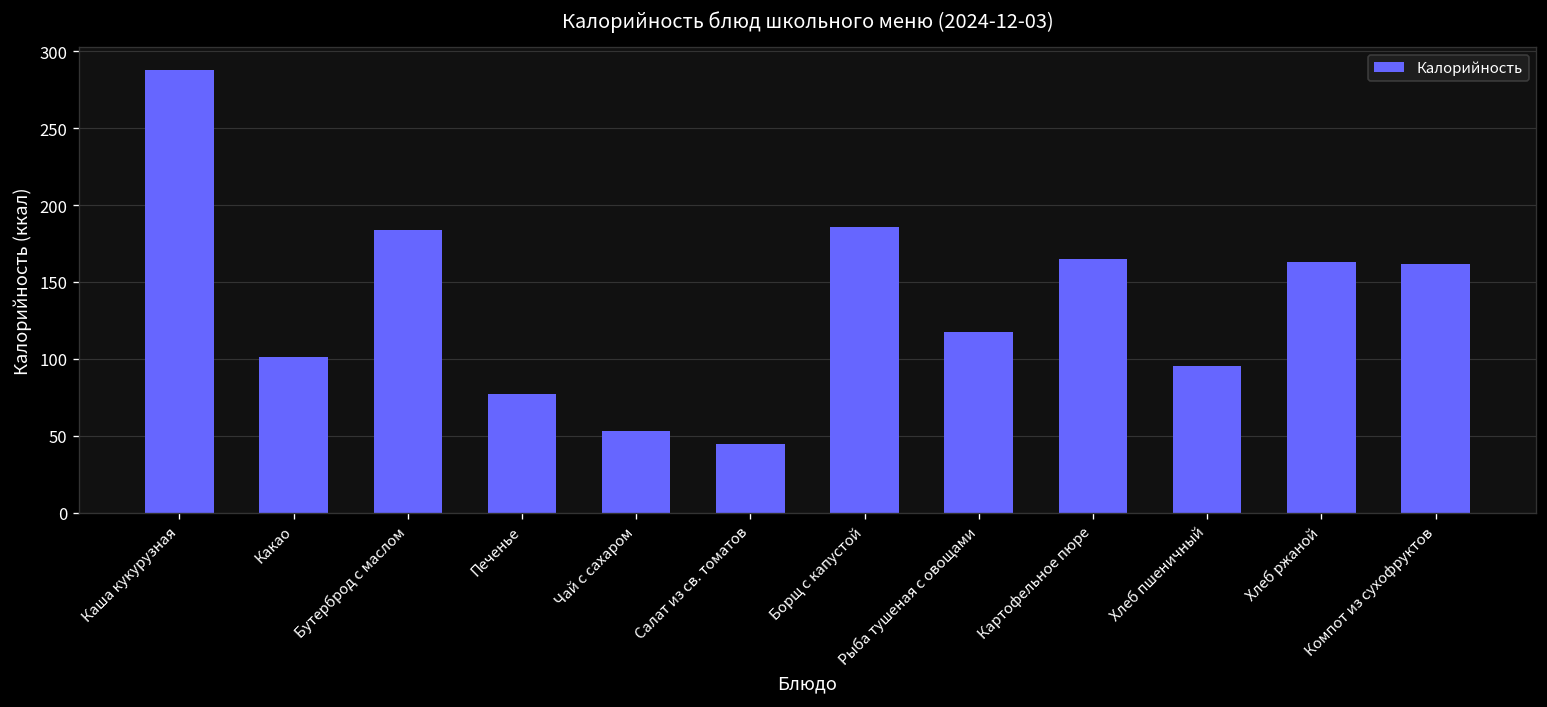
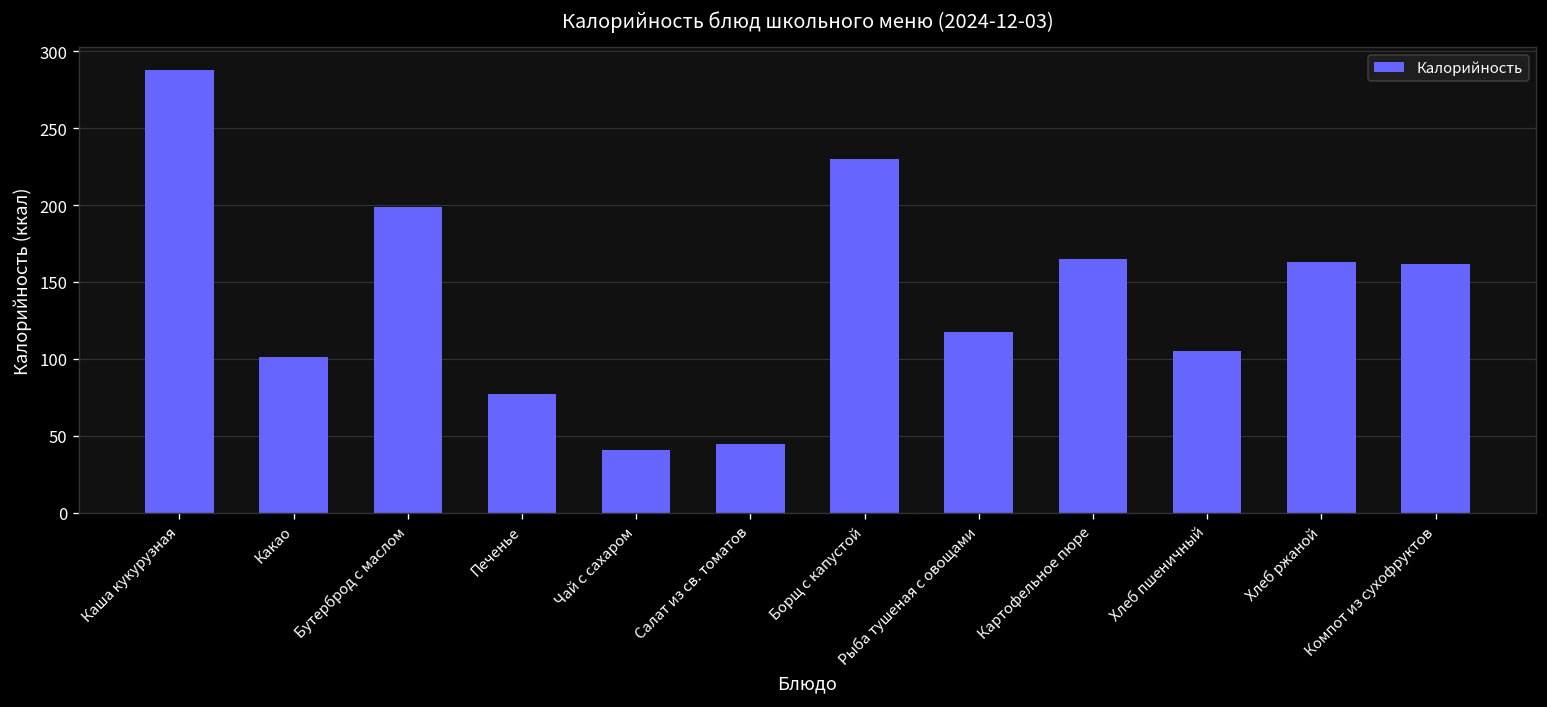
Бутерброд с маслом: 184 -> 199
Чай с сахаром: 53 -> 41
Борщ с капустой: 186 -> 230
Хлеб пшеничный: 95 -> 105
